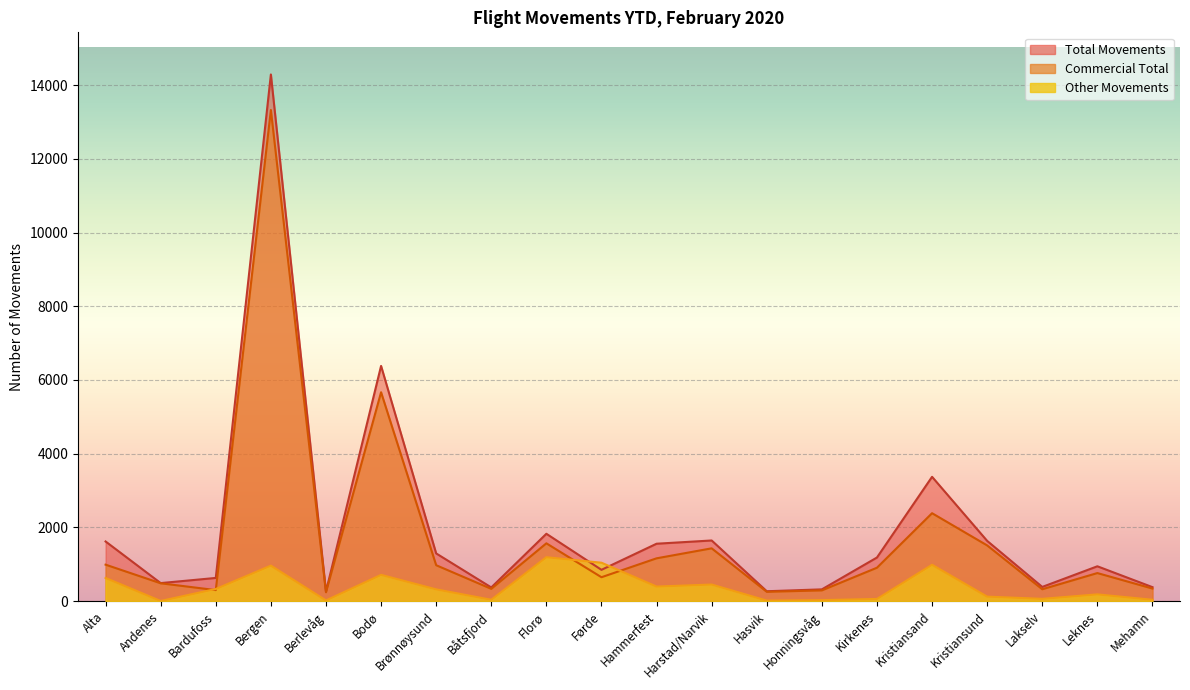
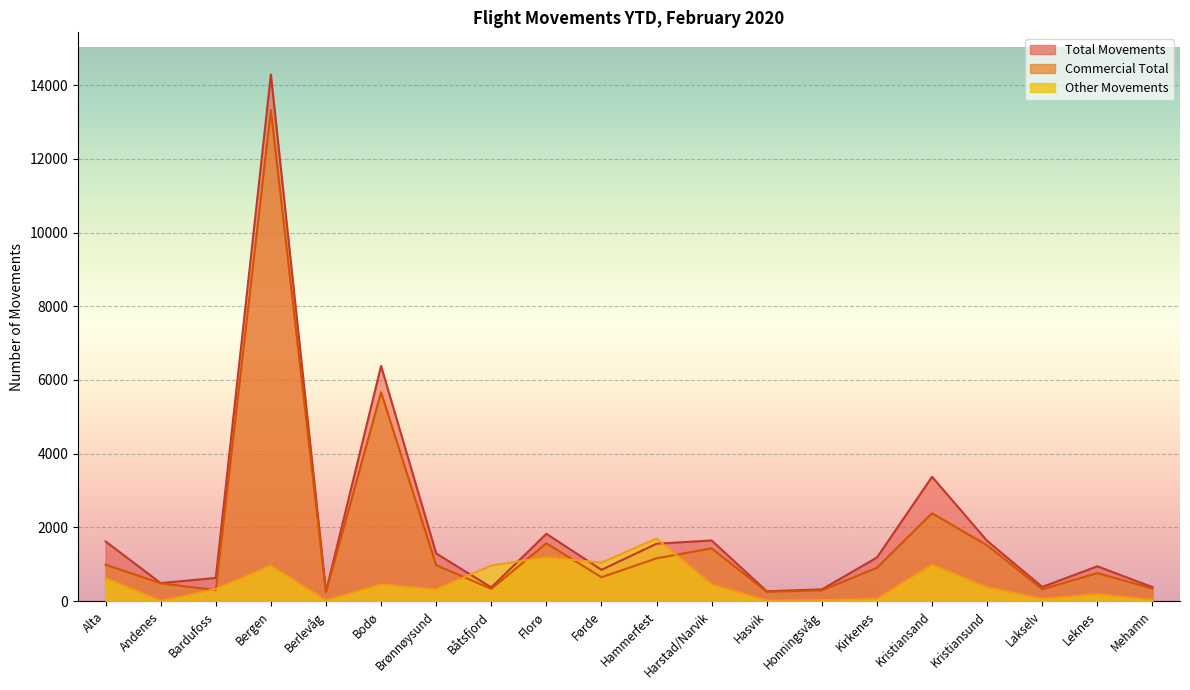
Other Movements, Bodø: 700 -> 500
Other Movements, Båtsfjord: 0 -> 1000
Other Movements, Hammerfest: 400 -> 1700
Other Movements, Kristiansund: 100 -> 400
